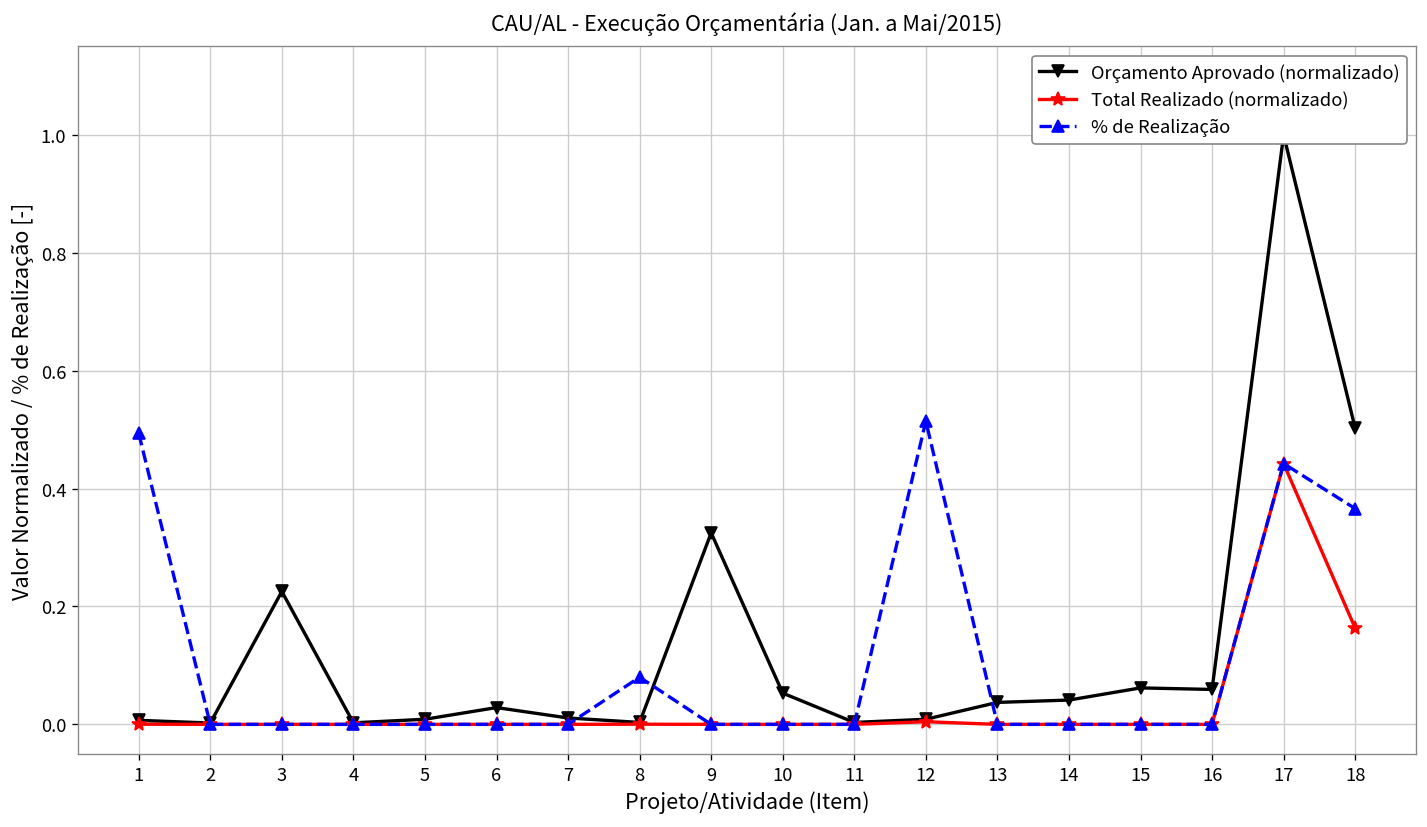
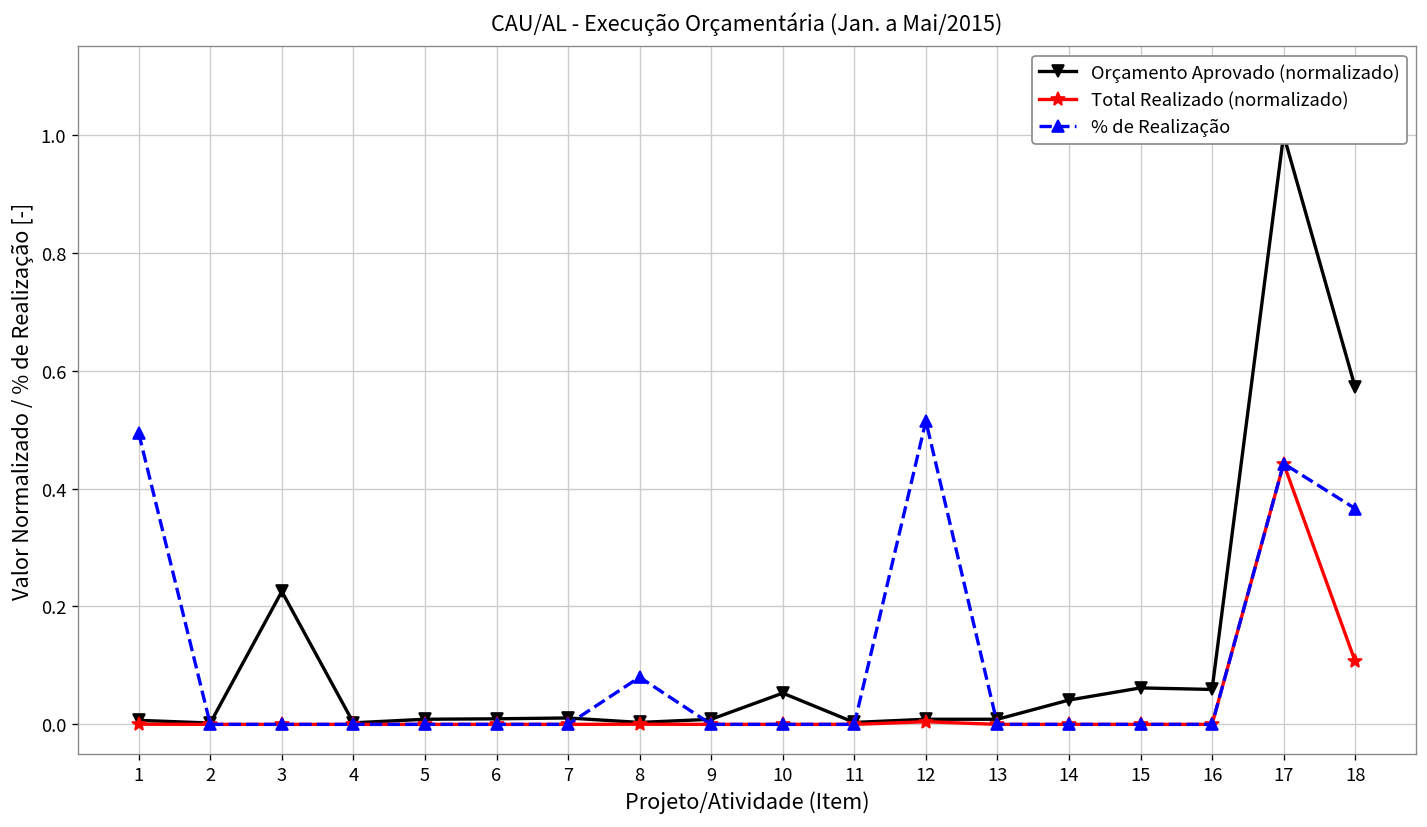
Orçamento Aprovado (normalizado), 6: 0.03 -> 0.01
Orçamento Aprovado (normalizado), 9: 0.32 -> 0.01
Orçamento Aprovado (normalizado), 13: 0.04 -> 0.01
Orçamento Aprovado (normalizado), 18: 0.50 -> 0.57
Total Realizado (normalizado), 18: 0.16 -> 0.11
